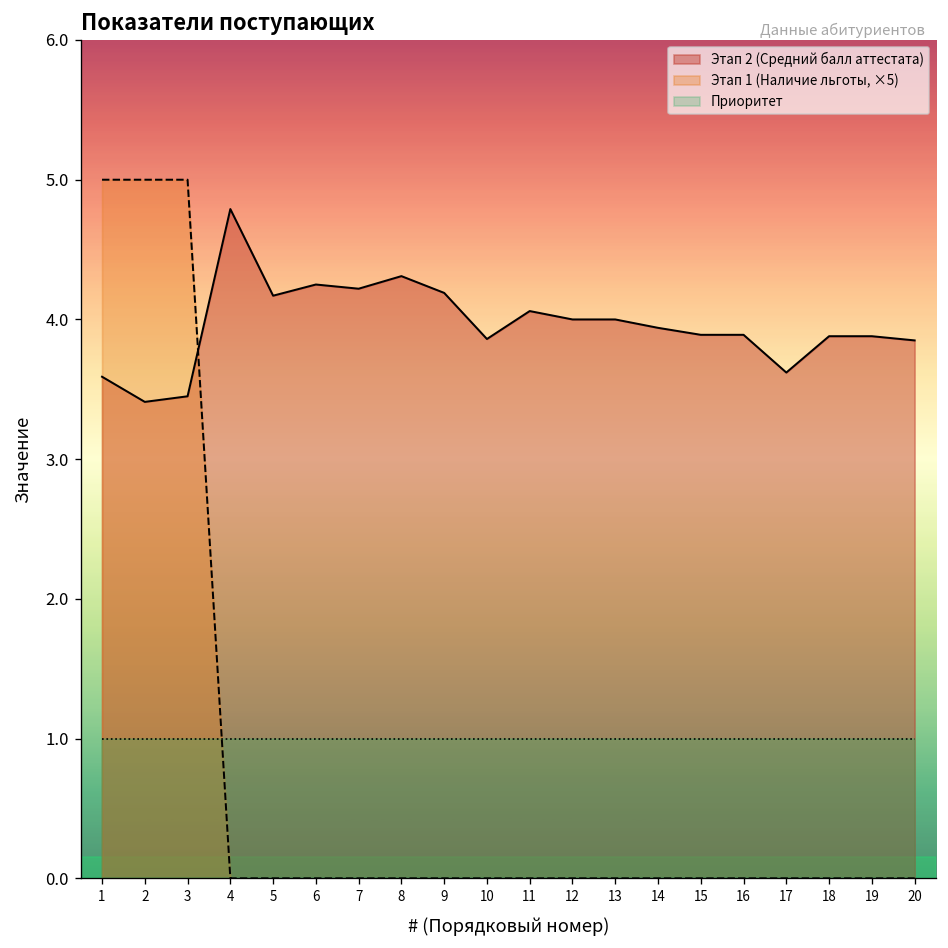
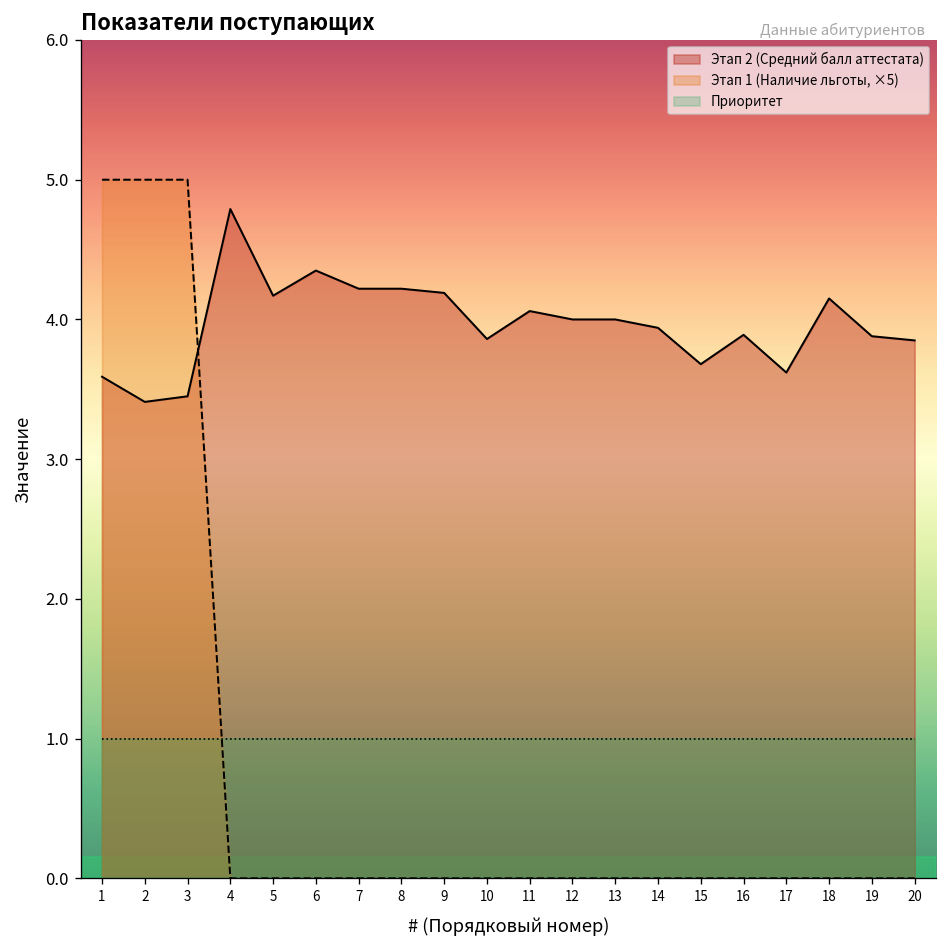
Этап 2 (Средний балл аттестата), 6: 4.25 -> 4.35
Этап 2 (Средний балл аттестата), 8: 4.31 -> 4.22
Этап 2 (Средний балл аттестата), 15: 3.89 -> 3.68
Этап 2 (Средний балл аттестата), 18: 3.88 -> 4.15
